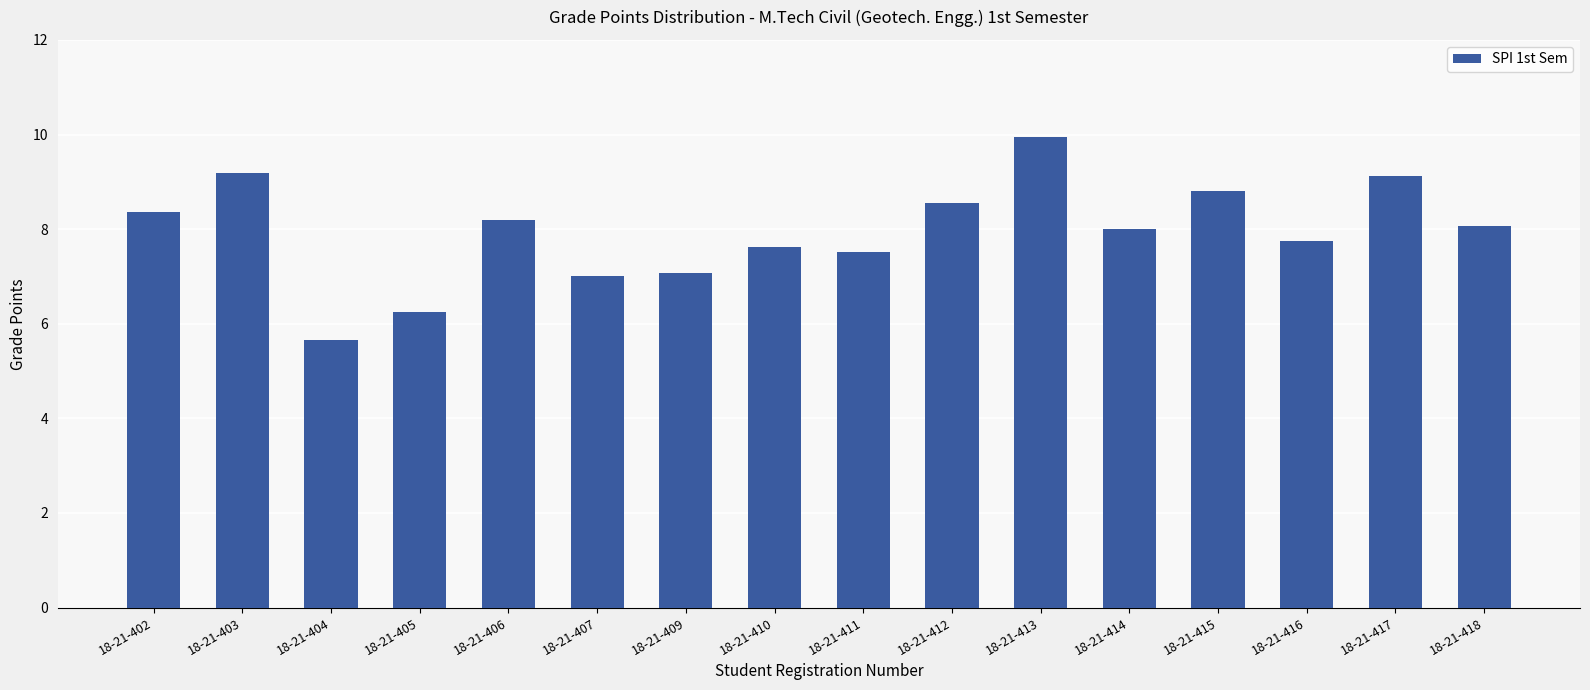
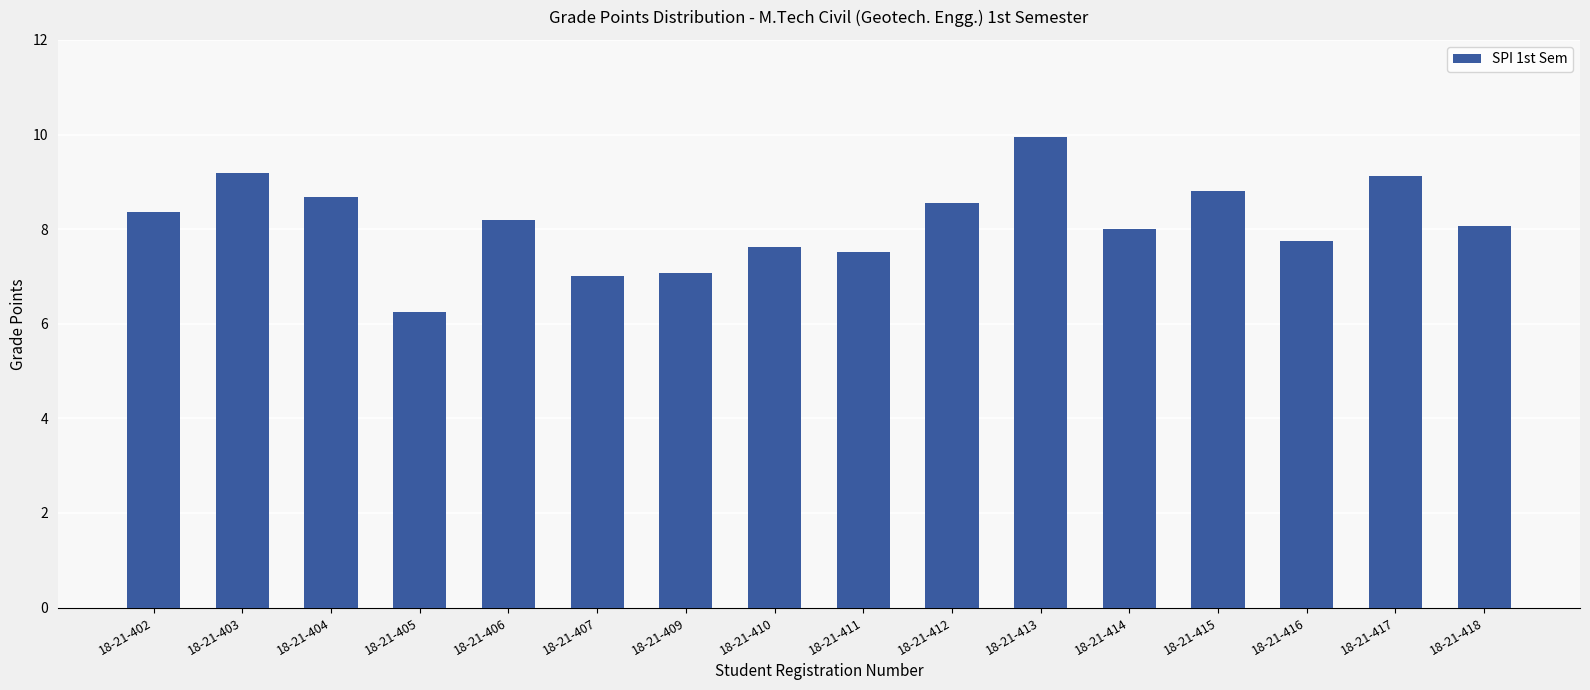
18-21-404: 5.7 -> 8.7
